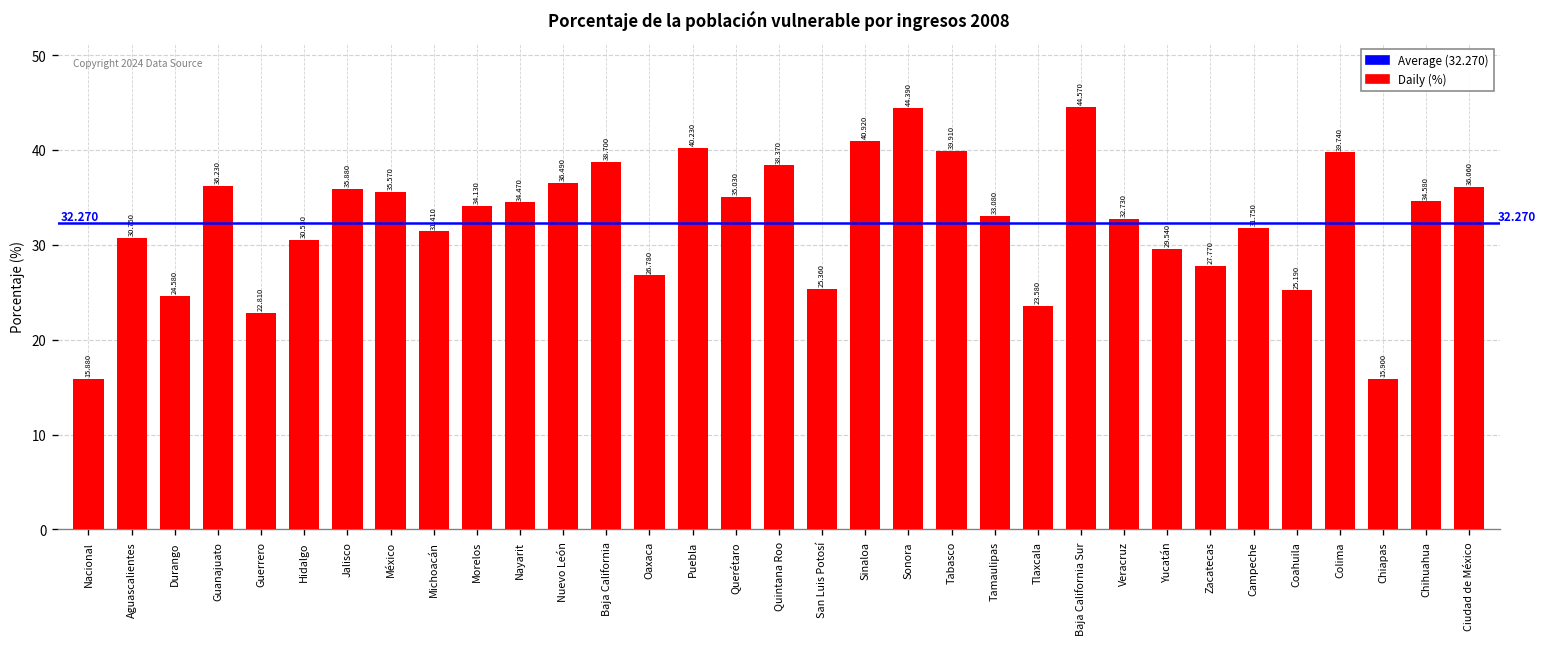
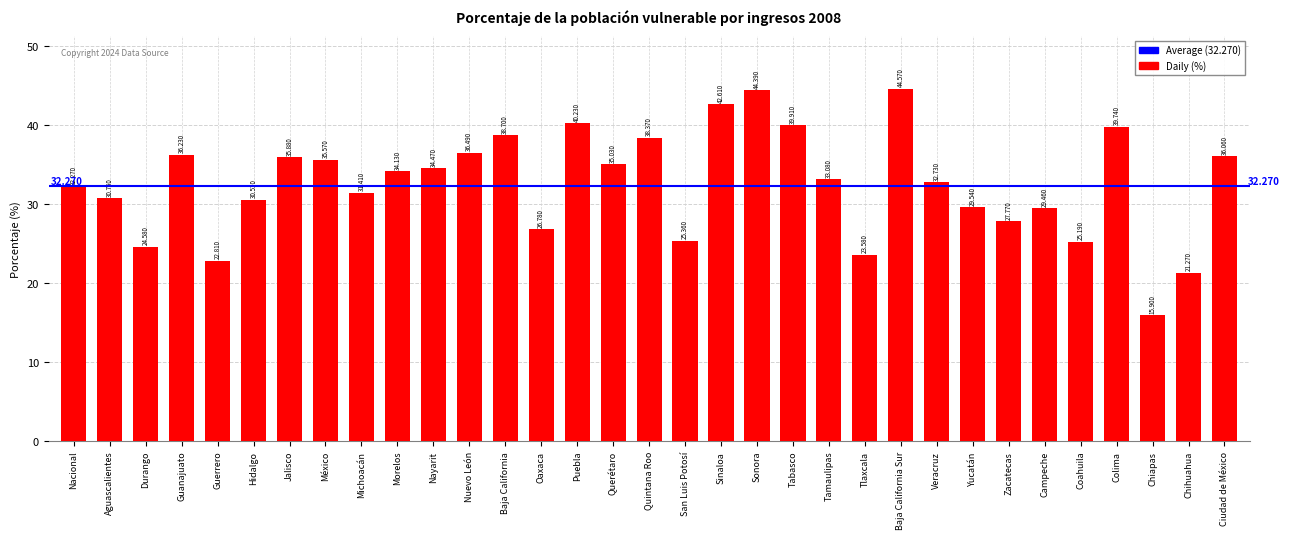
Nacional: 15.880 -> 32.270
Sinaloa: 40.920 -> 42.610
Campeche: 31.750 -> 29.460
Chihuahua: 34.580 -> 21.270
